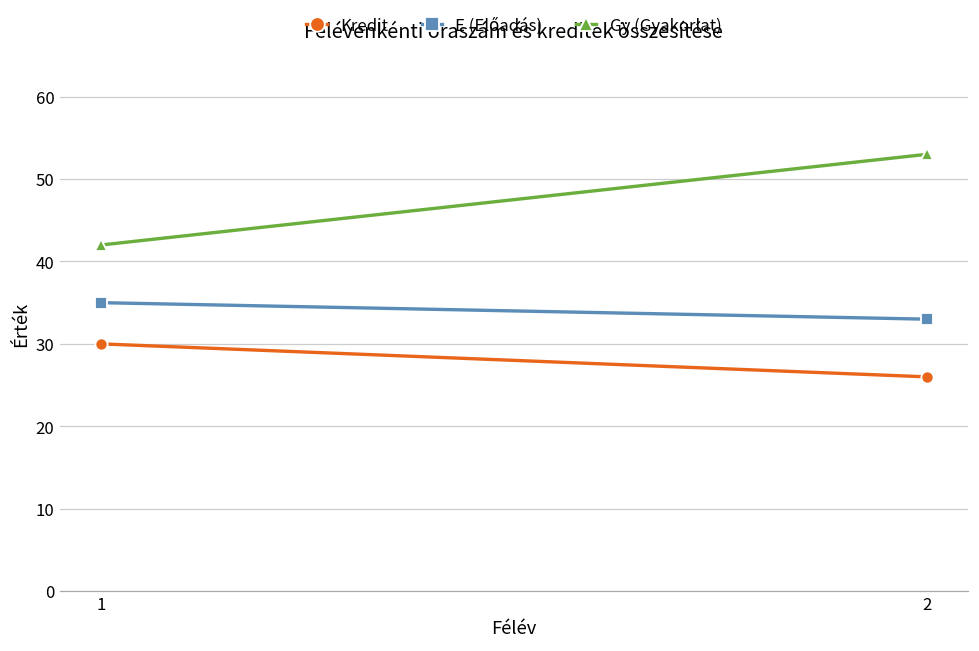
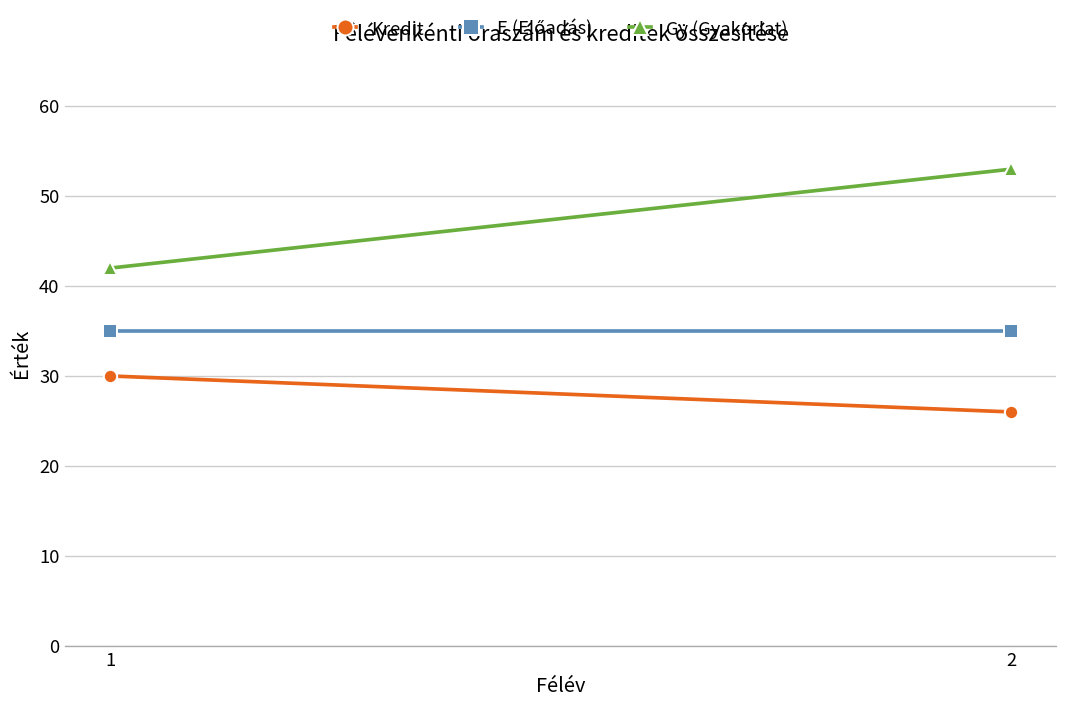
E (Előadás), 2: 33 -> 35
